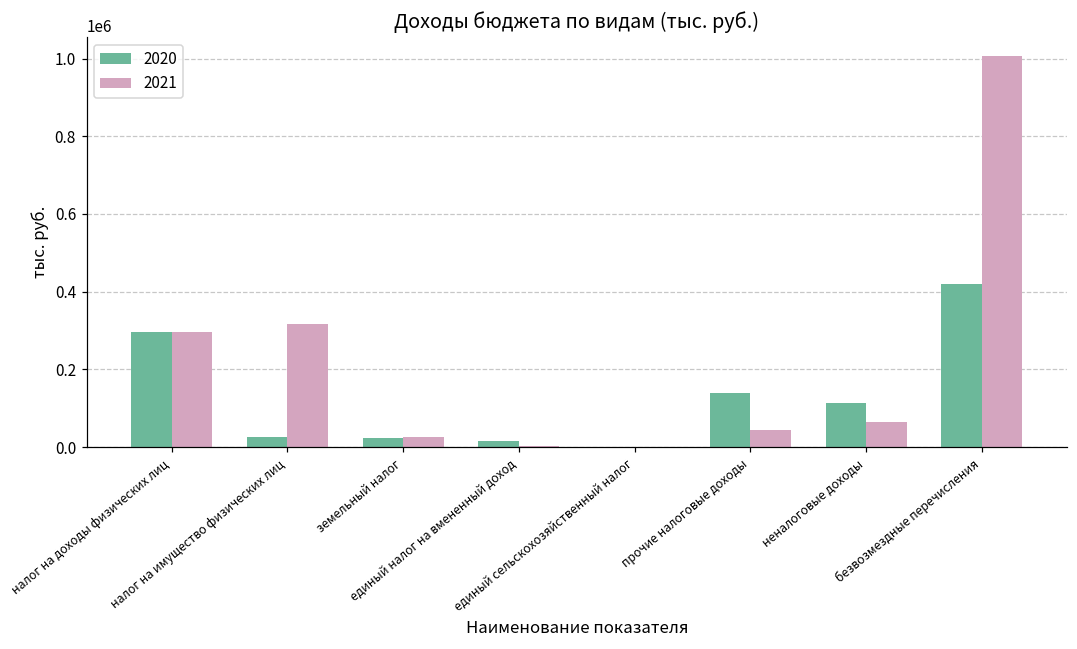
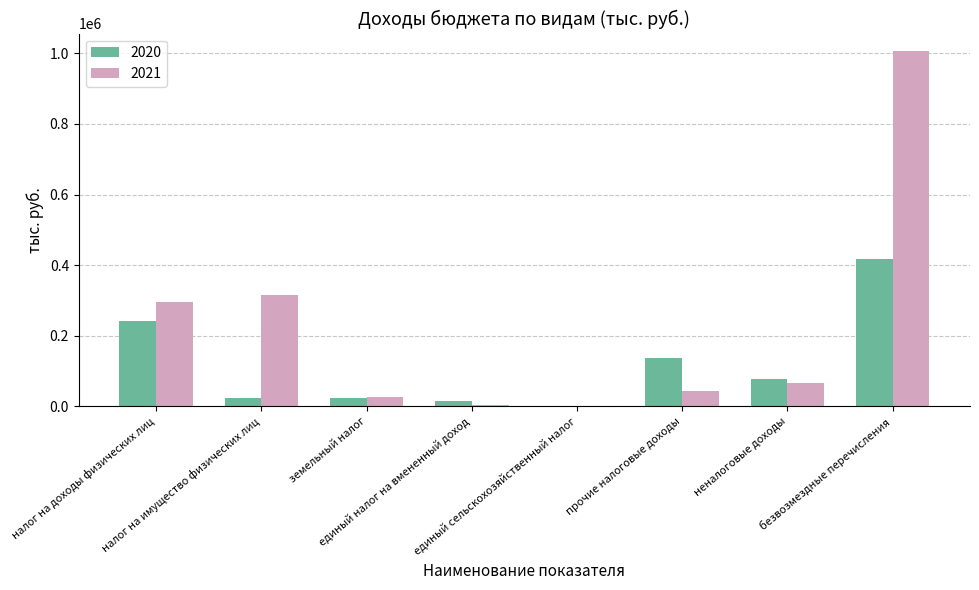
2020, налог на доходы физических лиц: 300000 -> 240000
2020, неналоговые доходы: 110000 -> 80000
